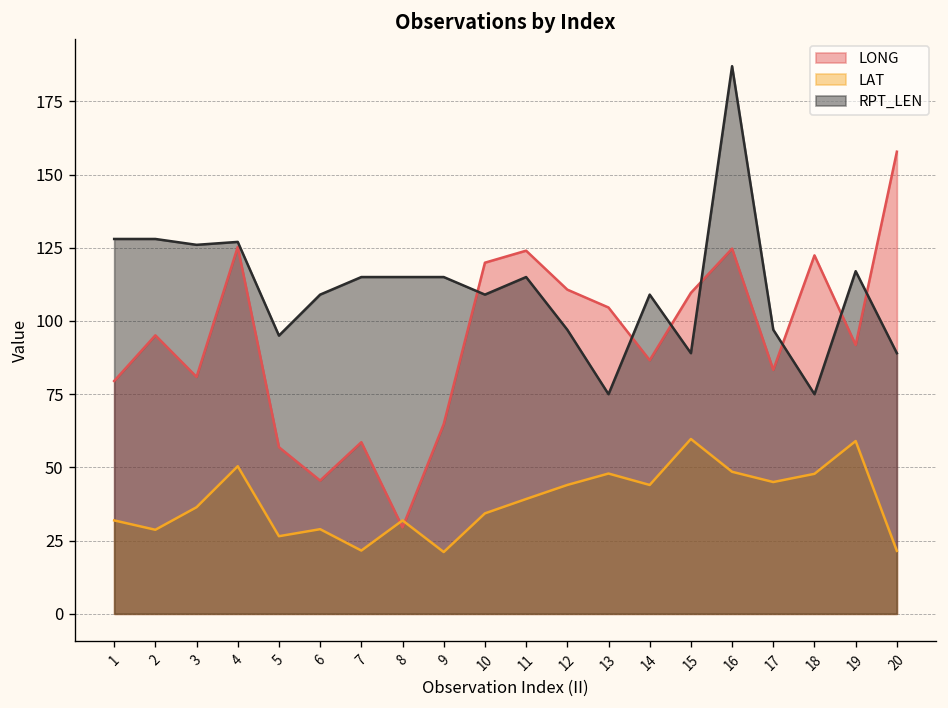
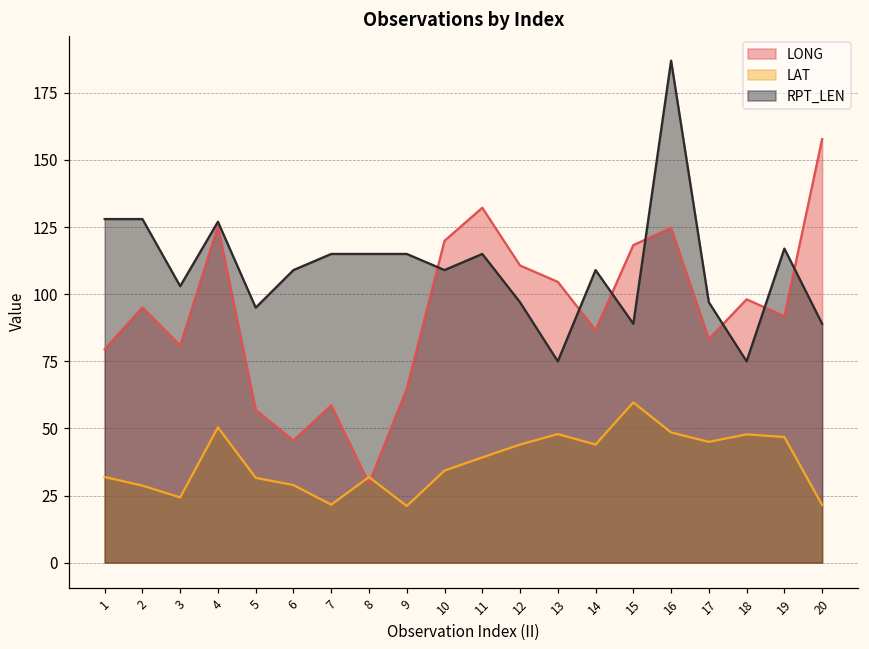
LAT, 3: 36 -> 24
RPT_LEN, 3: 126 -> 103
LAT, 5: 27 -> 32
LONG, 11: 124 -> 132
LONG, 15: 110 -> 118
LONG, 18: 122 -> 98
LAT, 19: 59 -> 47
